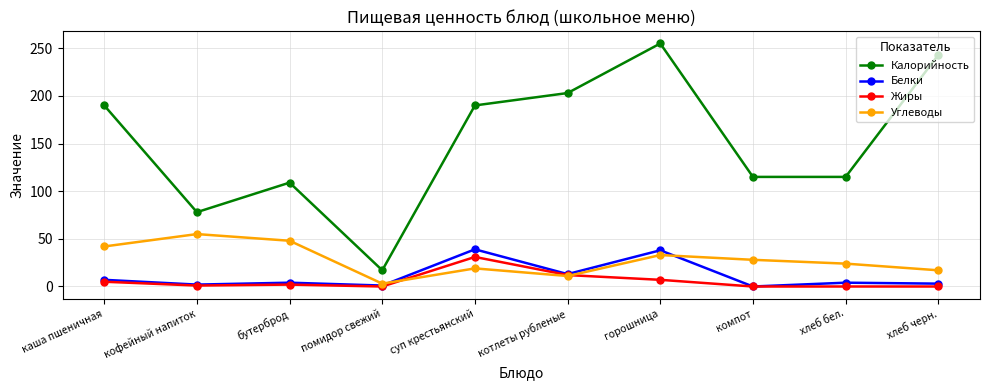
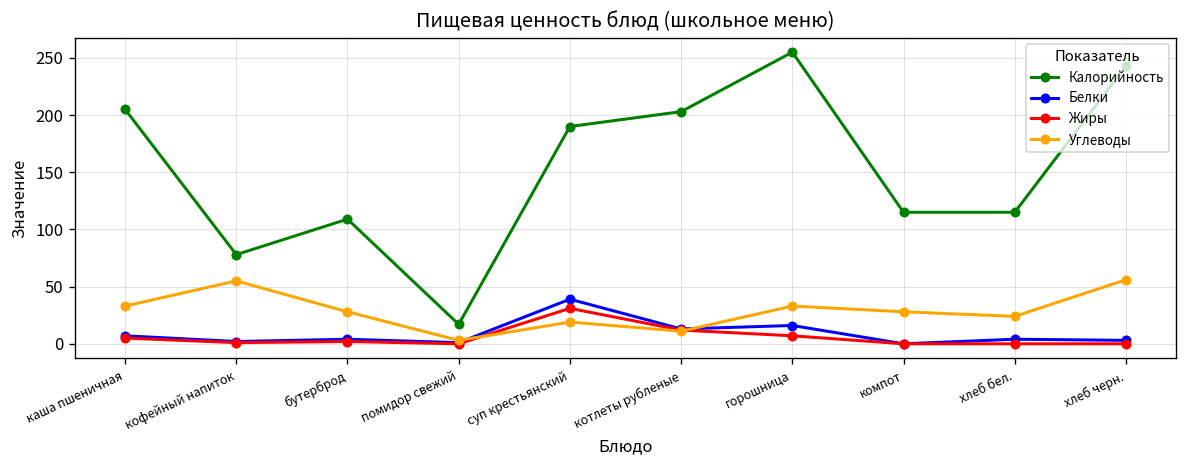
Калорийность, каша пшеничная: 190 -> 210
Углеводы, каша пшеничная: 40 -> 30
Углеводы, бутерброд: 50 -> 30
Белки, горошница: 40 -> 20
Углеводы, хлеб черн.: 20 -> 60
